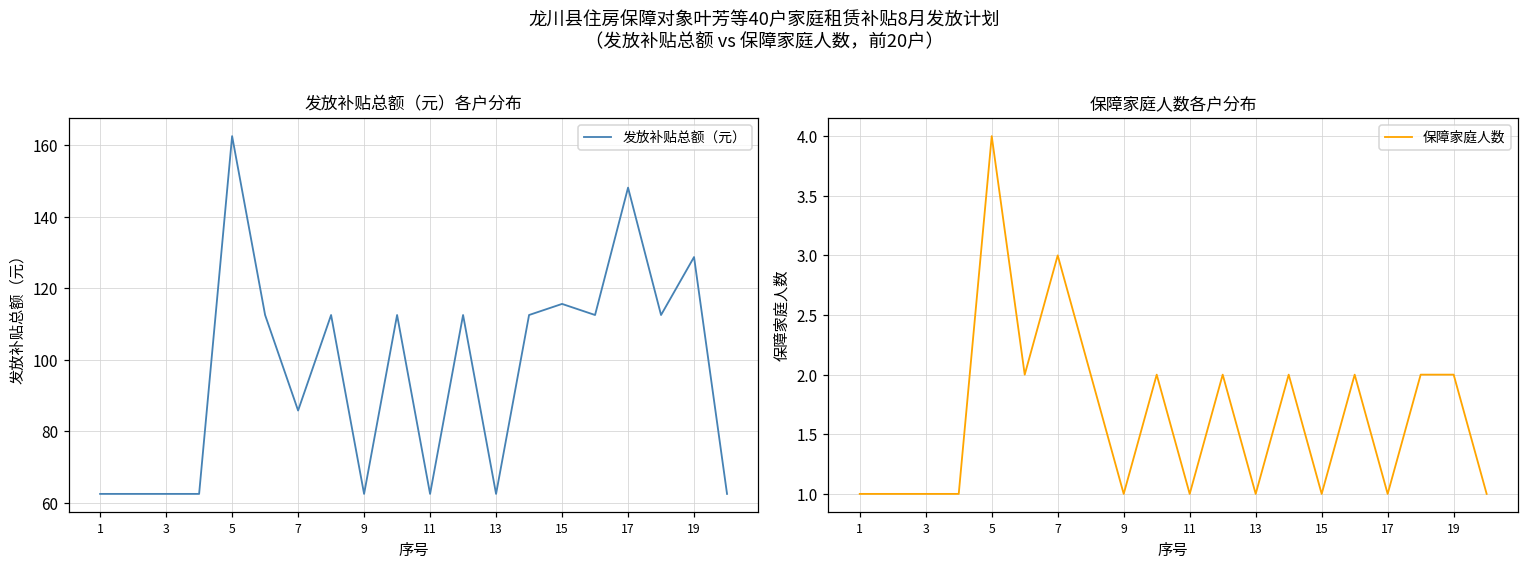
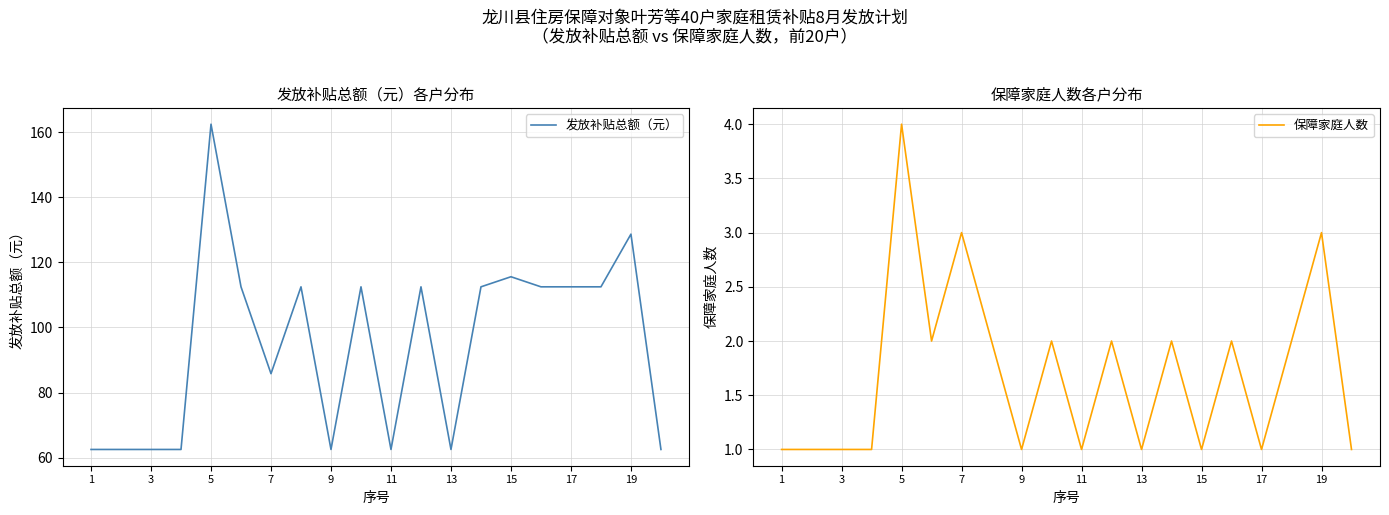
发放补贴总额（元）各户分布, 17: 148 -> 113
保障家庭人数各户分布, 19: 2 -> 3
